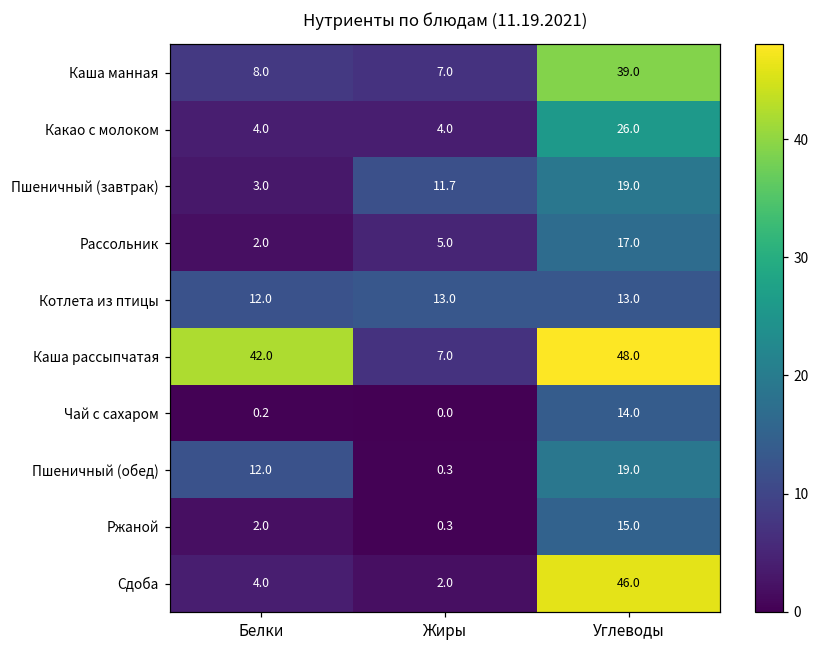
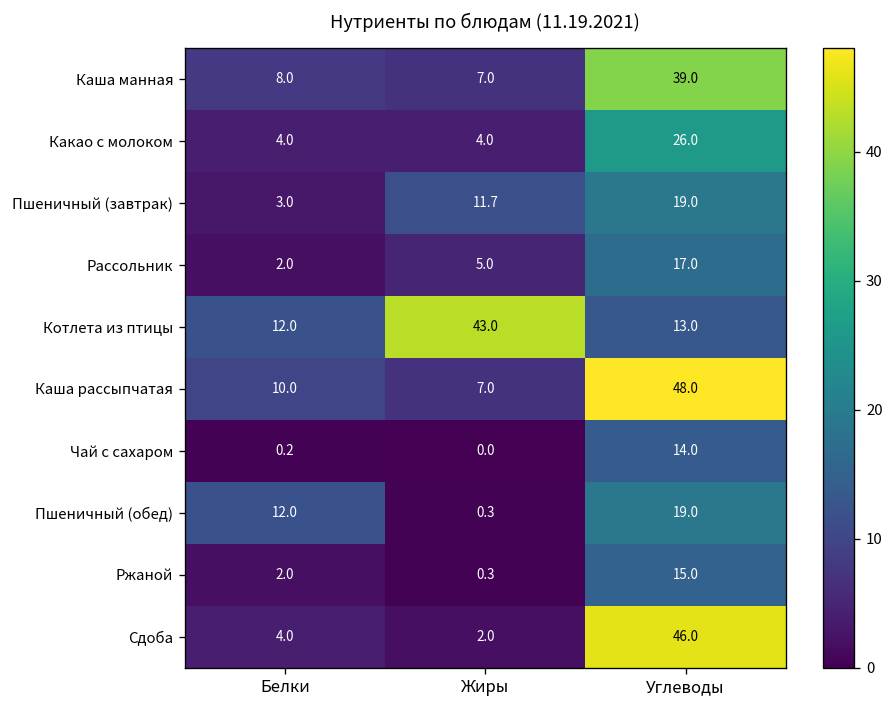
Котлета из птицы, Жиры: 13.0 -> 43.0
Каша рассыпчатая, Белки: 42.0 -> 10.0
